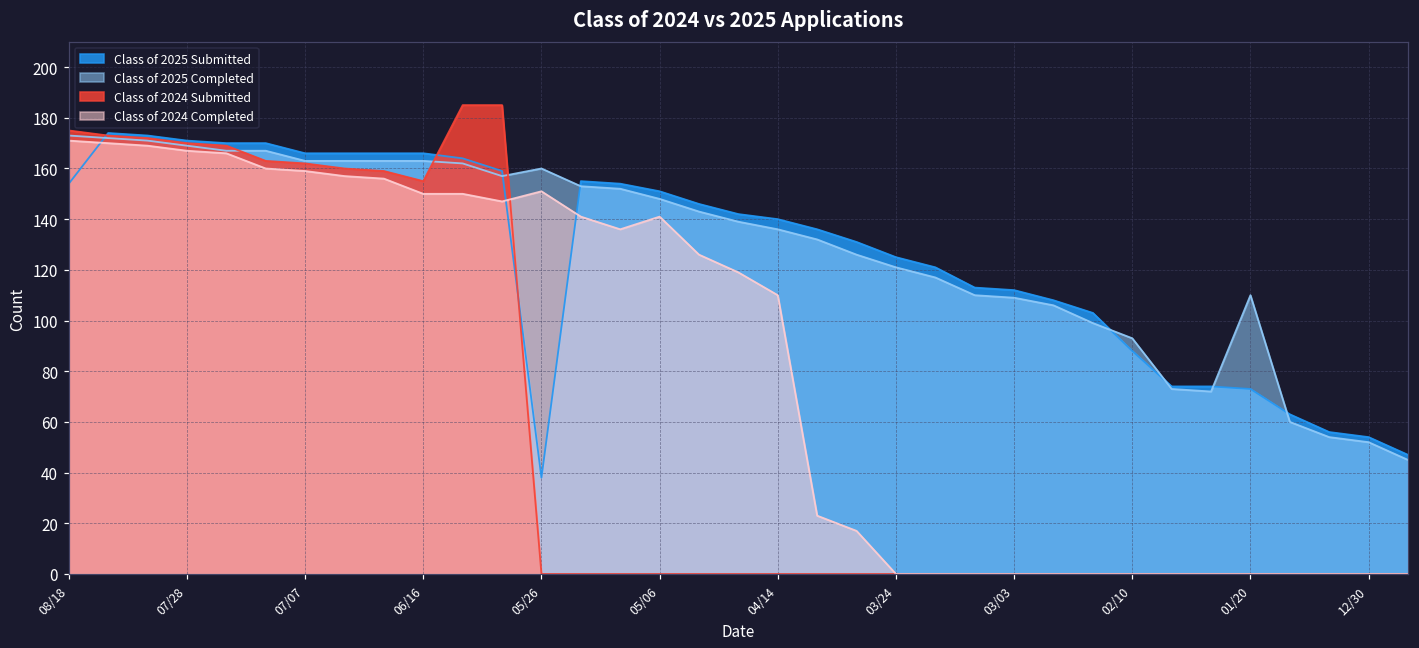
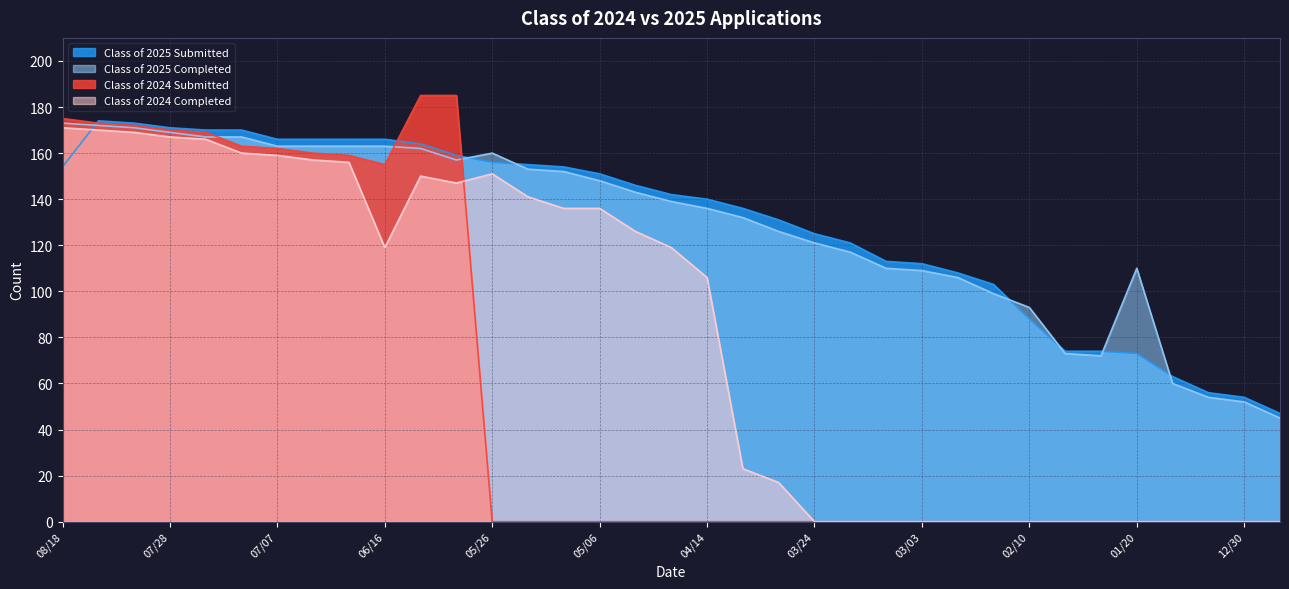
Class of 2024 Completed, 06/16: 150 -> 119
Class of 2025 Submitted, 05/26: 38 -> 156
Class of 2024 Completed, 05/06: 141 -> 136
Class of 2024 Completed, 04/14: 110 -> 106
